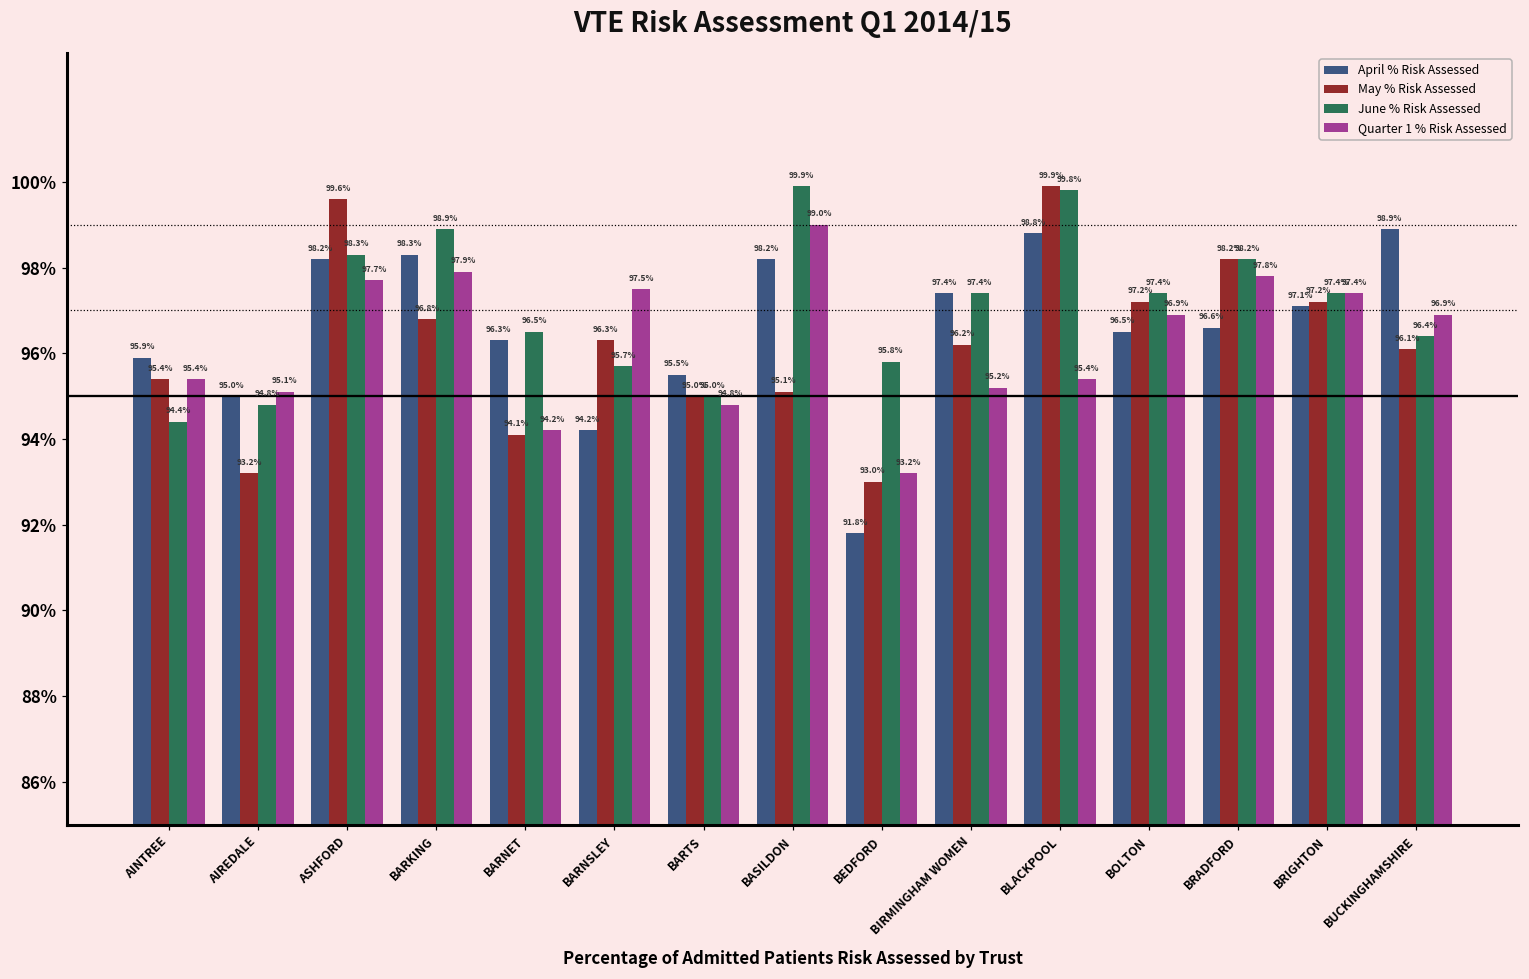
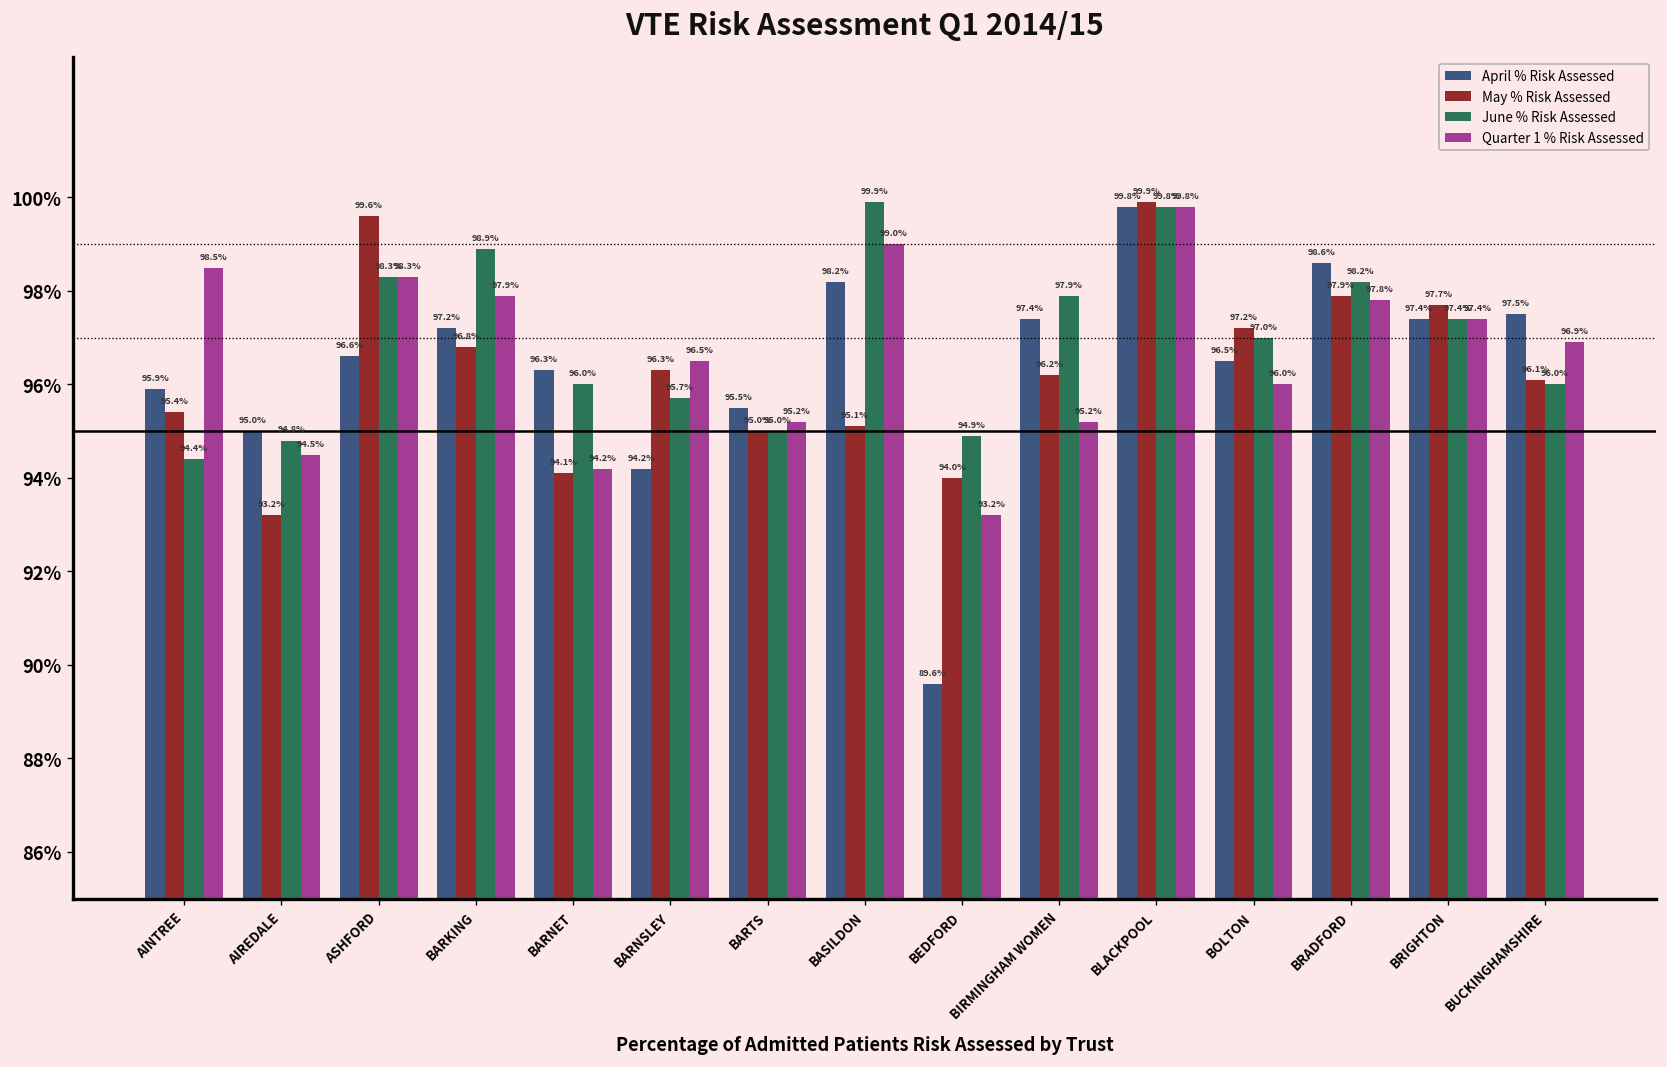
Quarter 1 % Risk Assessed, AINTREE: 95.4% -> 98.5%
Quarter 1 % Risk Assessed, AIREDALE: 95.1% -> 94.5%
April % Risk Assessed, ASHFORD: 98.2% -> 96.6%
Quarter 1 % Risk Assessed, ASHFORD: 97.7% -> 98.3%
April % Risk Assessed, BARKING: 98.3% -> 97.2%
June % Risk Assessed, BARNET: 96.5% -> 96.0%
Quarter 1 % Risk Assessed, BARNSLEY: 97.5% -> 96.5%
Quarter 1 % Risk Assessed, BARTS: 94.8% -> 95.2%
April % Risk Assessed, BEDFORD: 91.8% -> 89.6%
May % Risk Assessed, BEDFORD: 93.0% -> 94.0%
June % Risk Assessed, BEDFORD: 95.8% -> 94.9%
June % Risk Assessed, BIRMINGHAM WOMEN: 97.4% -> 97.9%
April % Risk Assessed, BLACKPOOL: 98.8% -> 99.8%
Quarter 1 % Risk Assessed, BLACKPOOL: 95.4% -> 99.8%
June % Risk Assessed, BOLTON: 97.4% -> 97.0%
Quarter 1 % Risk Assessed, BOLTON: 96.9% -> 96.0%
April % Risk Assessed, BRADFORD: 96.6% -> 98.6%
May % Risk Assessed, BRADFORD: 98.2% -> 97.9%
April % Risk Assessed, BRIGHTON: 97.1% -> 97.4%
May % Risk Assessed, BRIGHTON: 97.2% -> 97.7%
April % Risk Assessed, BUCKINGHAMSHIRE: 98.9% -> 97.5%
June % Risk Assessed, BUCKINGHAMSHIRE: 96.4% -> 96.0%
